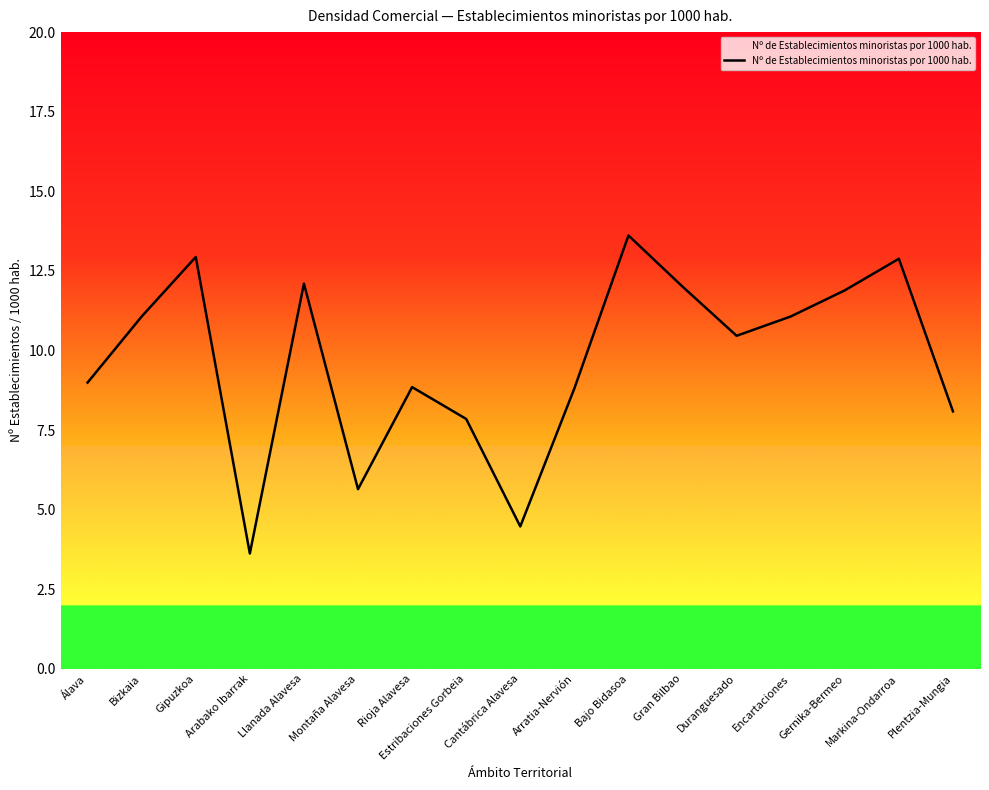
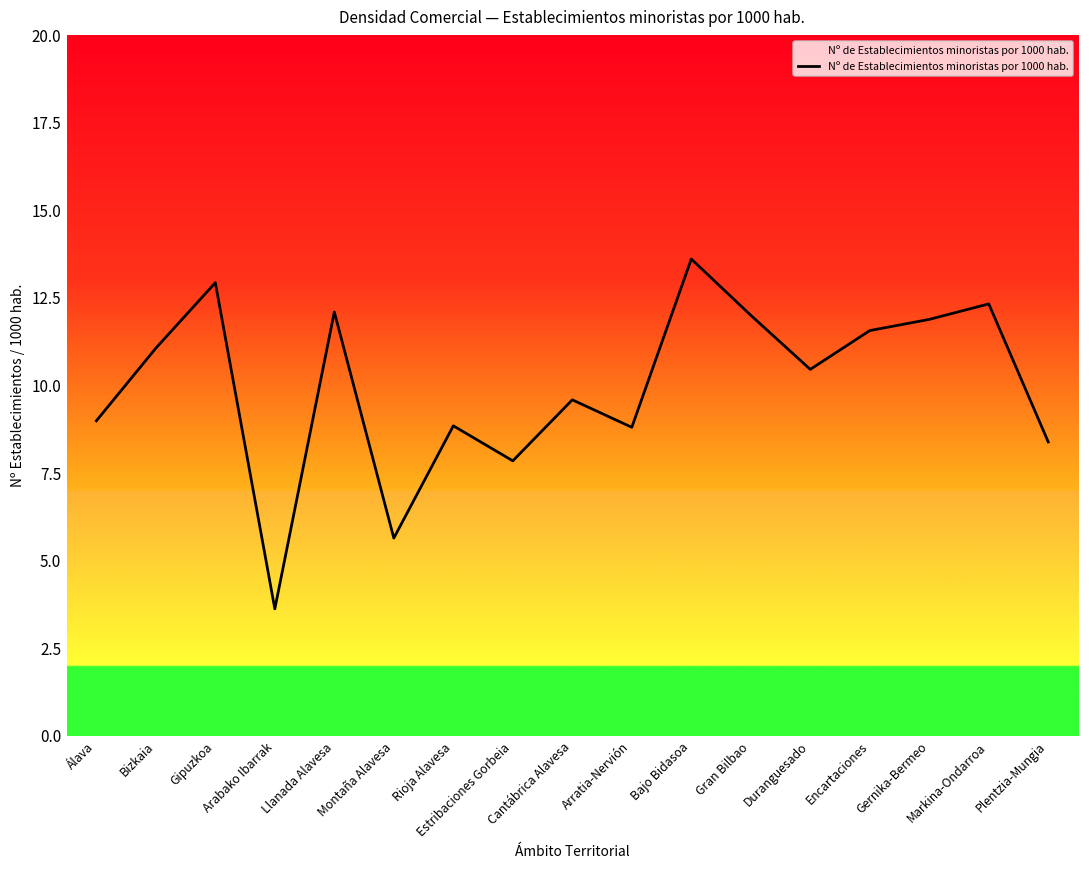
Cantábrica Alavesa: 4.5 -> 9.6
Encartaciones: 11.1 -> 11.6
Markina-Ondarroa: 12.9 -> 12.3
Plentzia-Mungia: 8.1 -> 8.4
